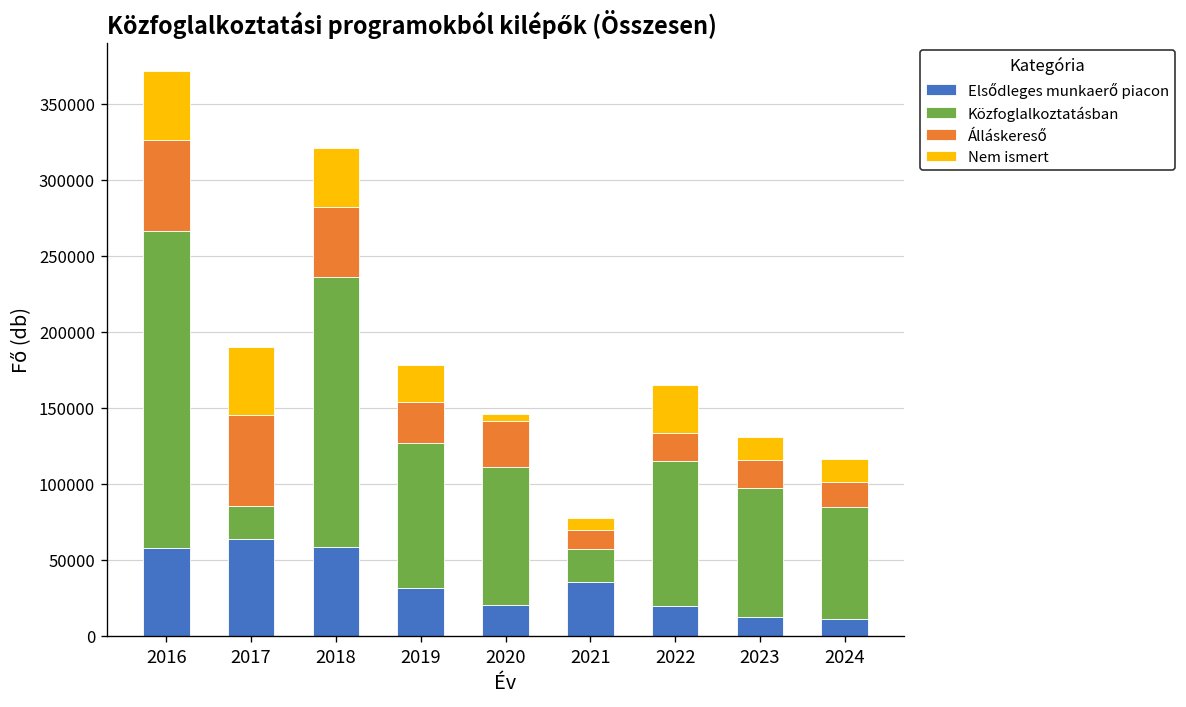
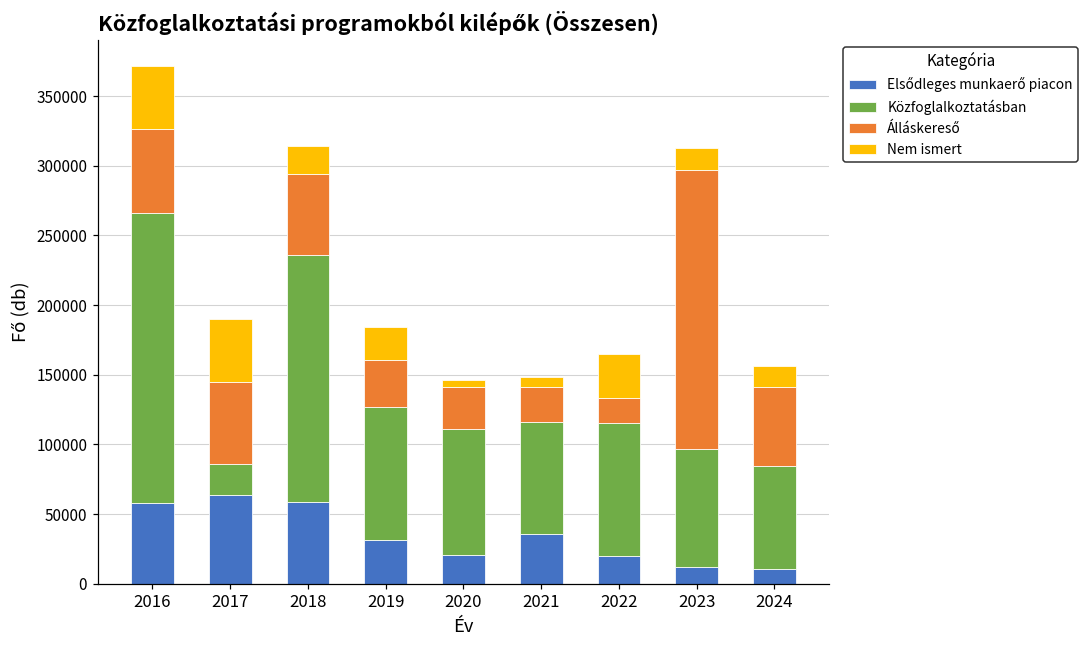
Álláskereső, 2018: 47000 -> 58000
Nem ismert, 2018: 38000 -> 20000
Álláskereső, 2019: 27000 -> 34000
Közfoglalkoztatásban, 2021: 22000 -> 81000
Álláskereső, 2021: 13000 -> 25000
Álláskereső, 2023: 19000 -> 200000
Álláskereső, 2024: 17000 -> 57000
